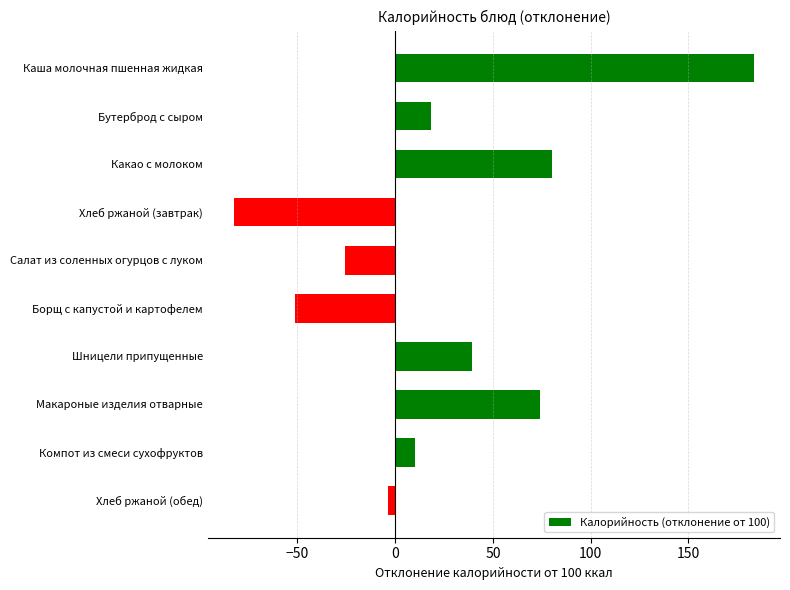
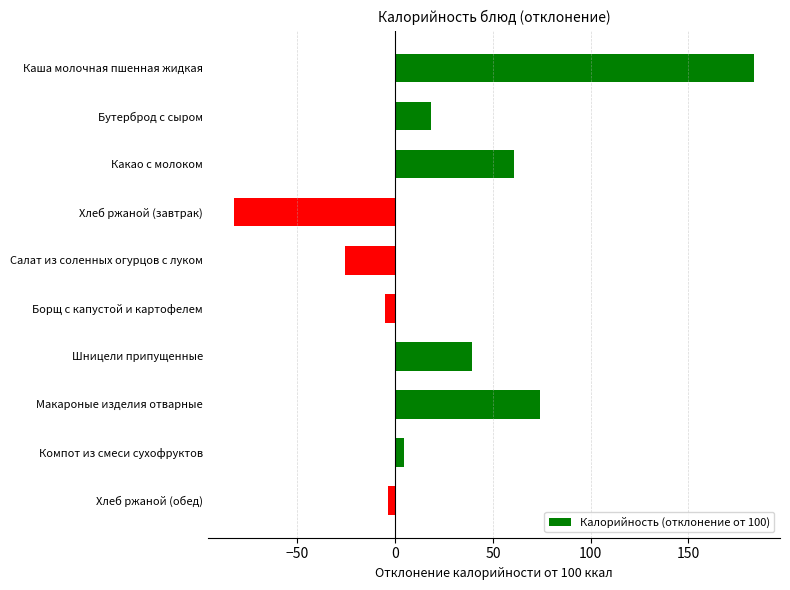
Какао с молоком: 80 -> 61
Борщ с капустой и картофелем: -51 -> -5
Компот из смеси сухофруктов: 10 -> 4
